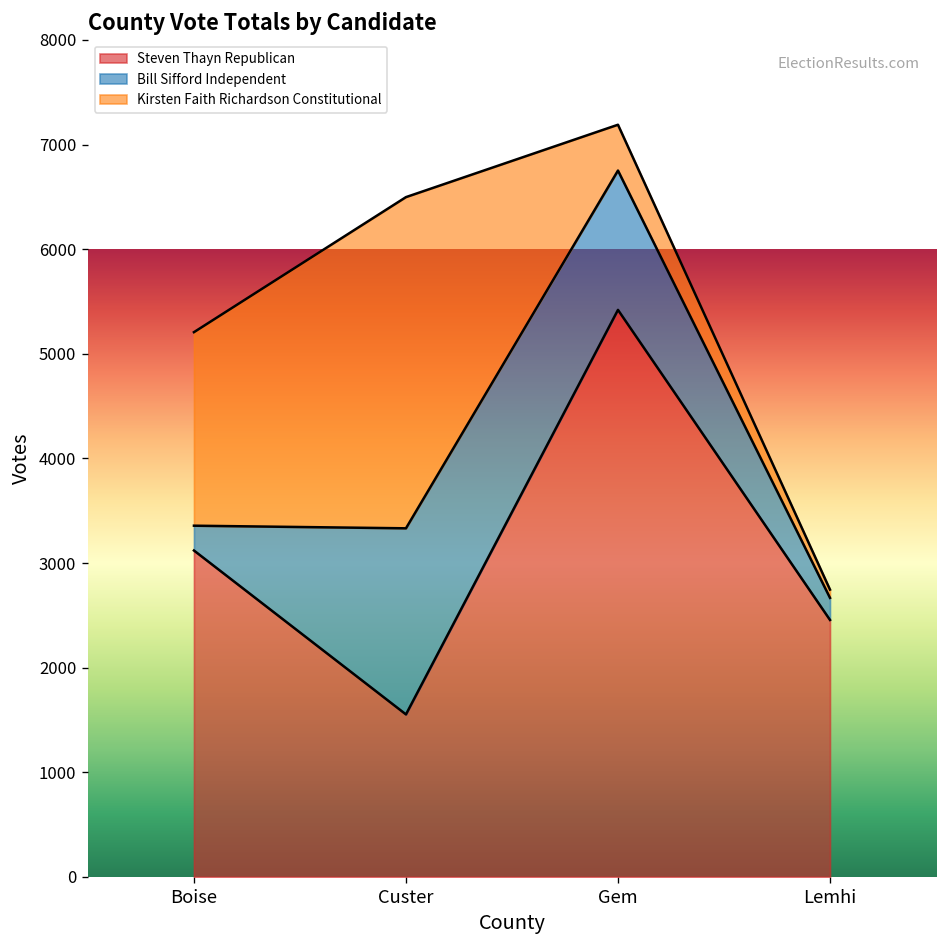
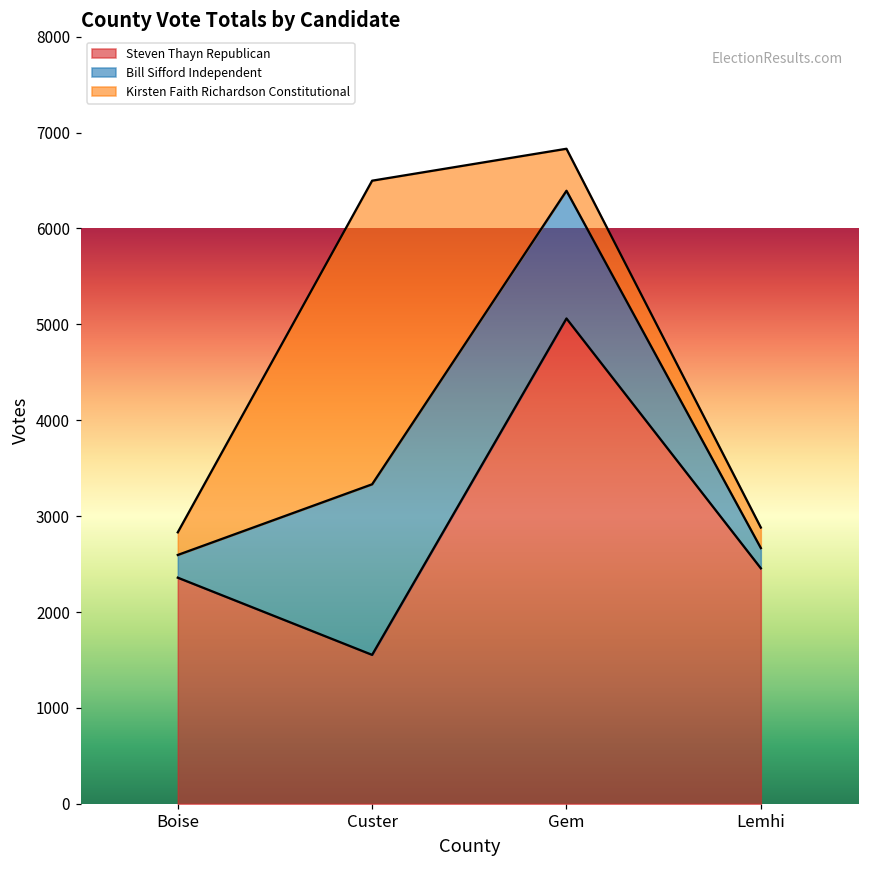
Steven Thayn Republican, Boise: 3100 -> 2400
Kirsten Faith Richardson Constitutional, Boise: 1900 -> 200
Steven Thayn Republican, Gem: 5400 -> 5100
Kirsten Faith Richardson Constitutional, Lemhi: 100 -> 200
